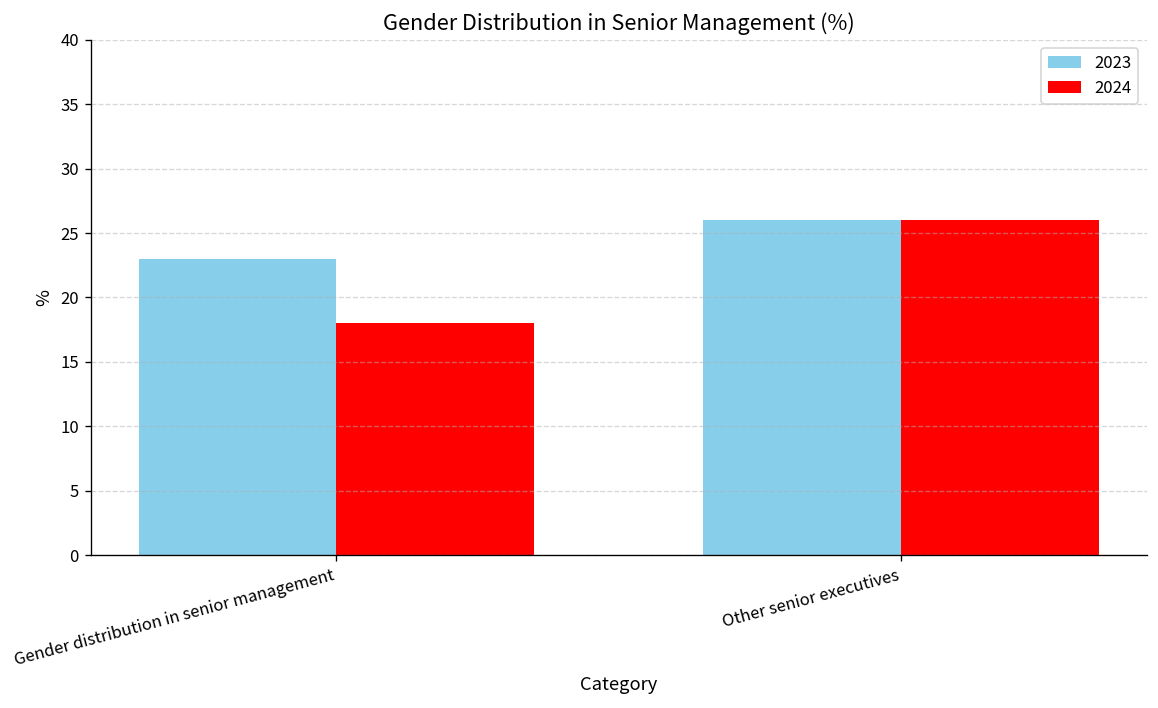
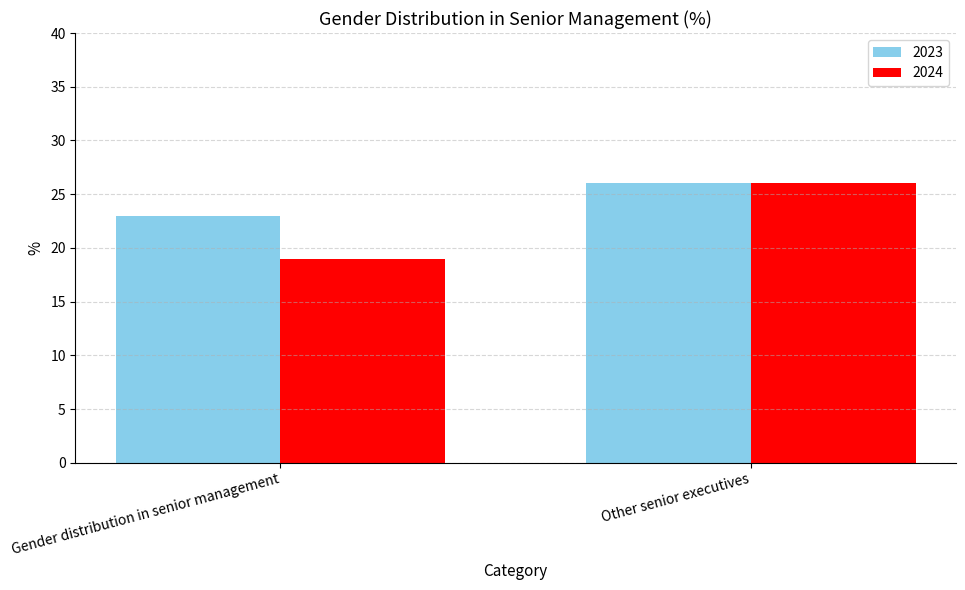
2024, Gender distribution in senior management: 18 -> 19
